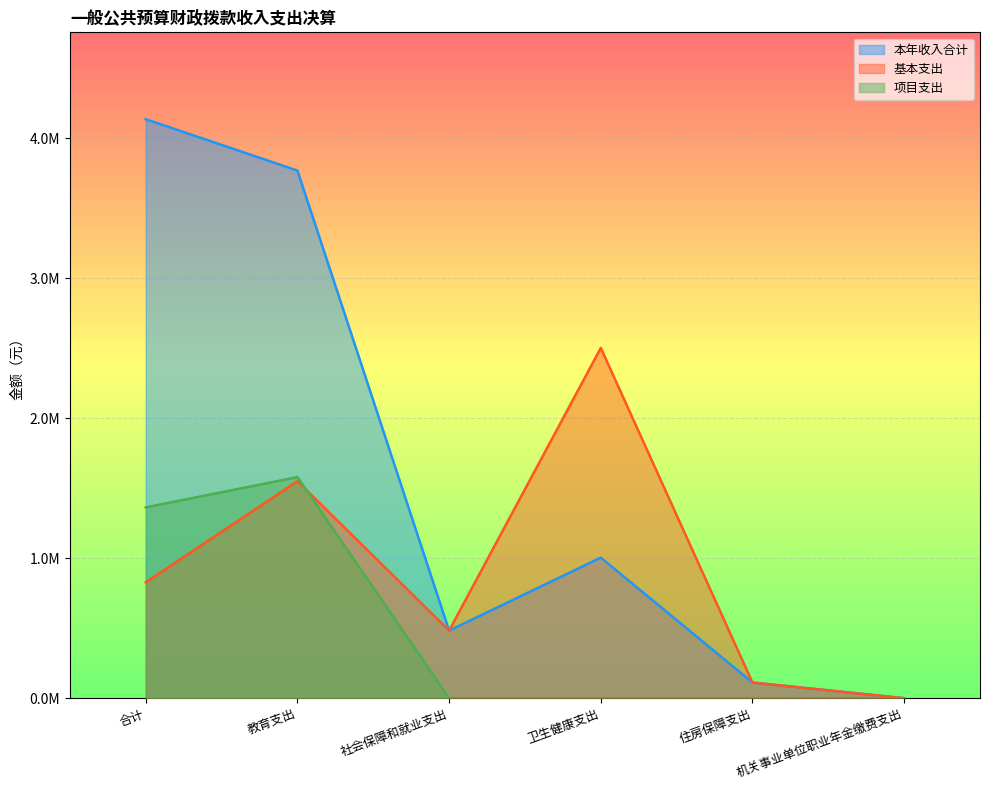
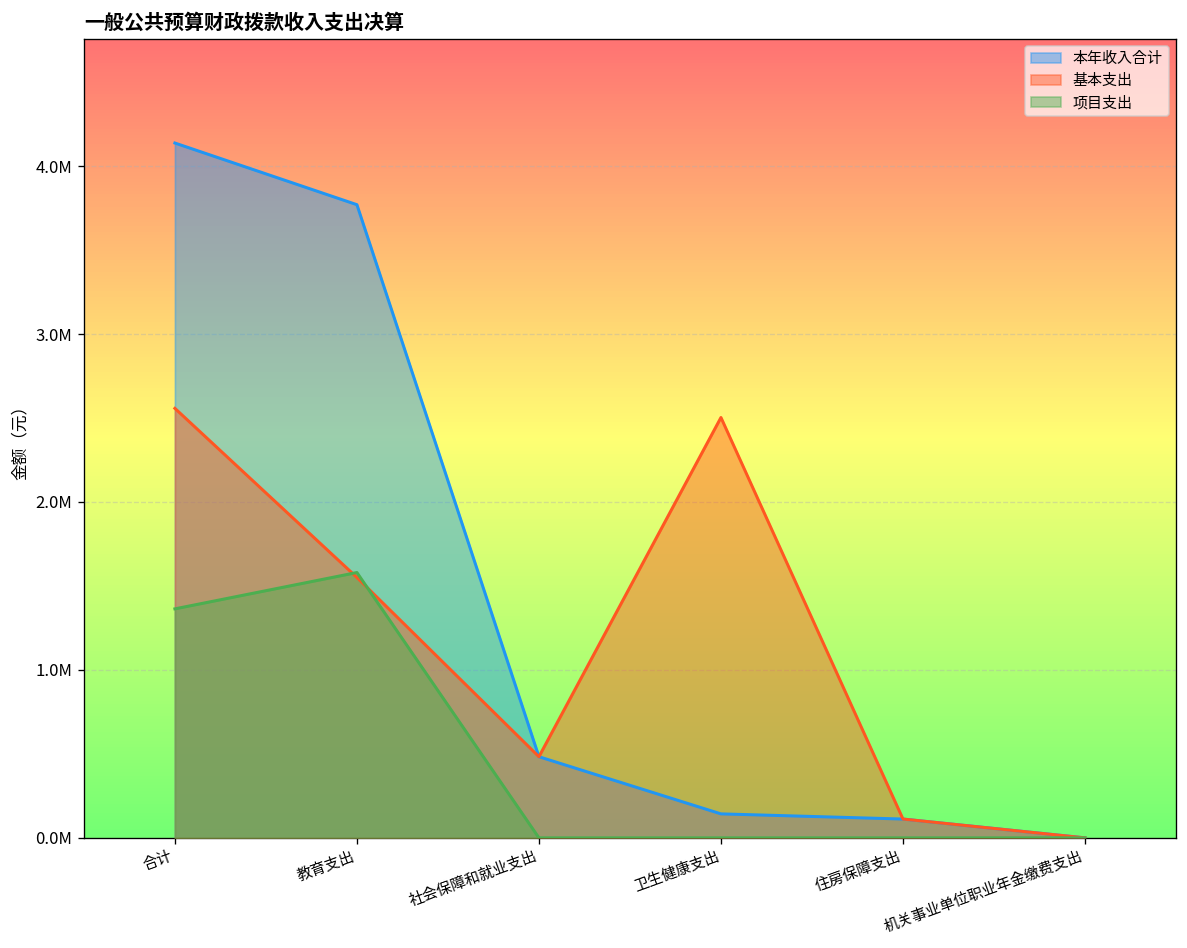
基本支出, 合计: 830000 -> 2560000
本年收入合计, 卫生健康支出: 1000000 -> 140000
